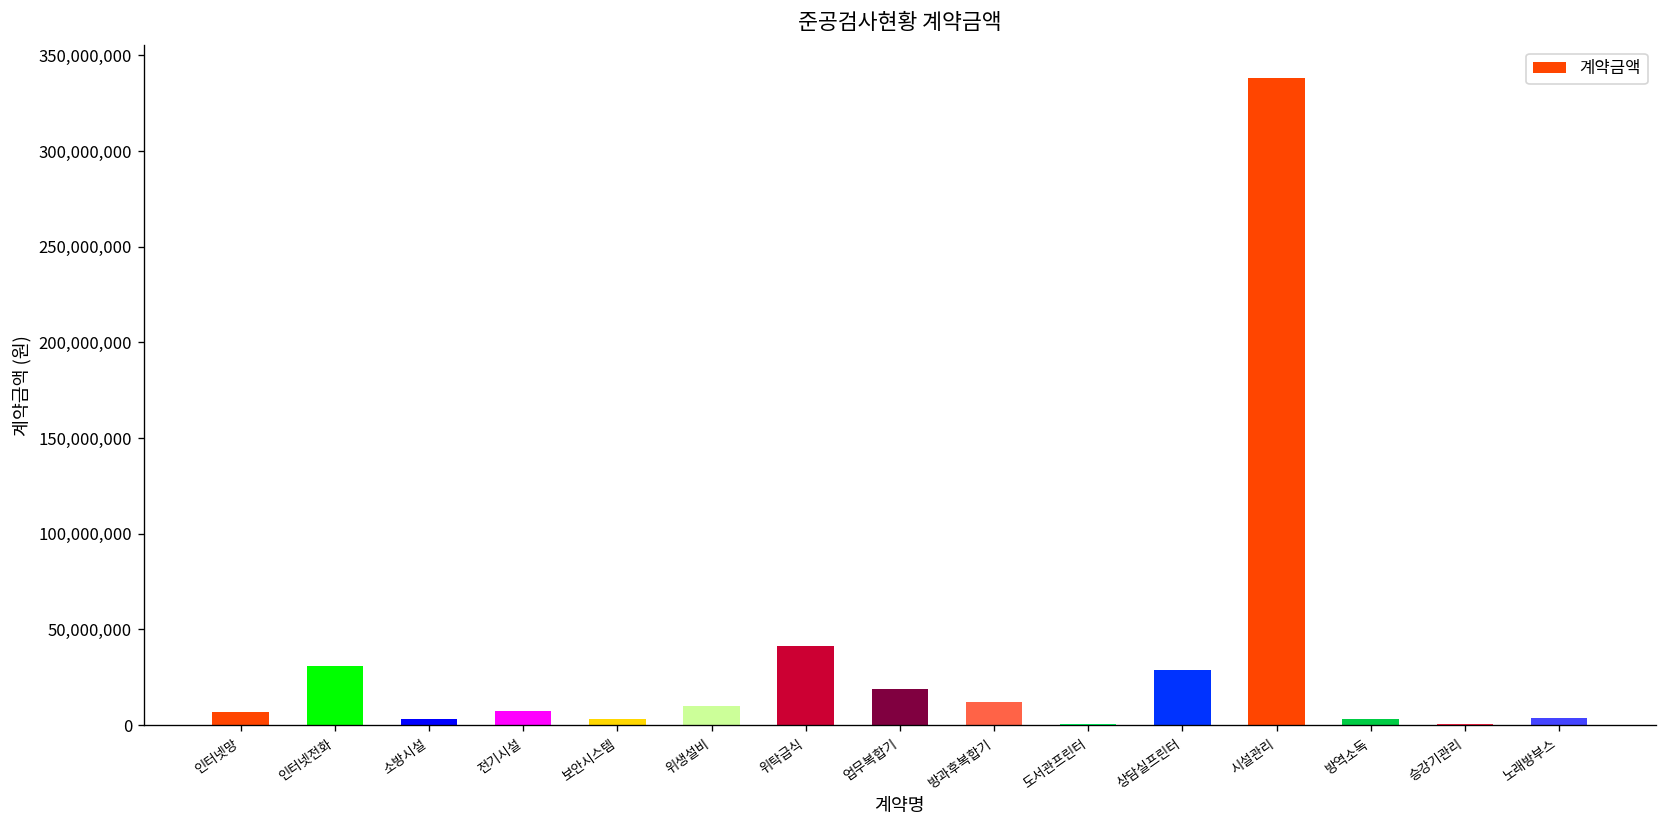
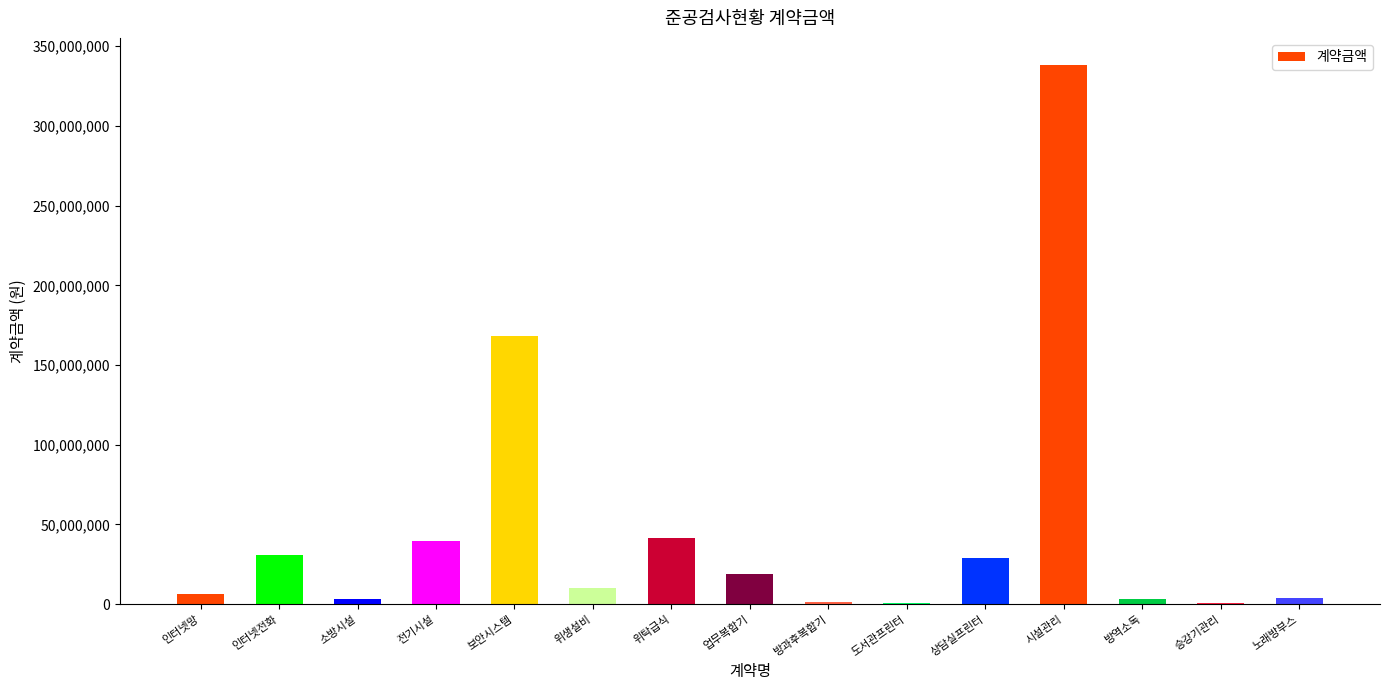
전기시설: 7,000,000 -> 40,000,000
보안시스템: 3,000,000 -> 168,000,000
방과후복합기: 12,000,000 -> 2,000,000
